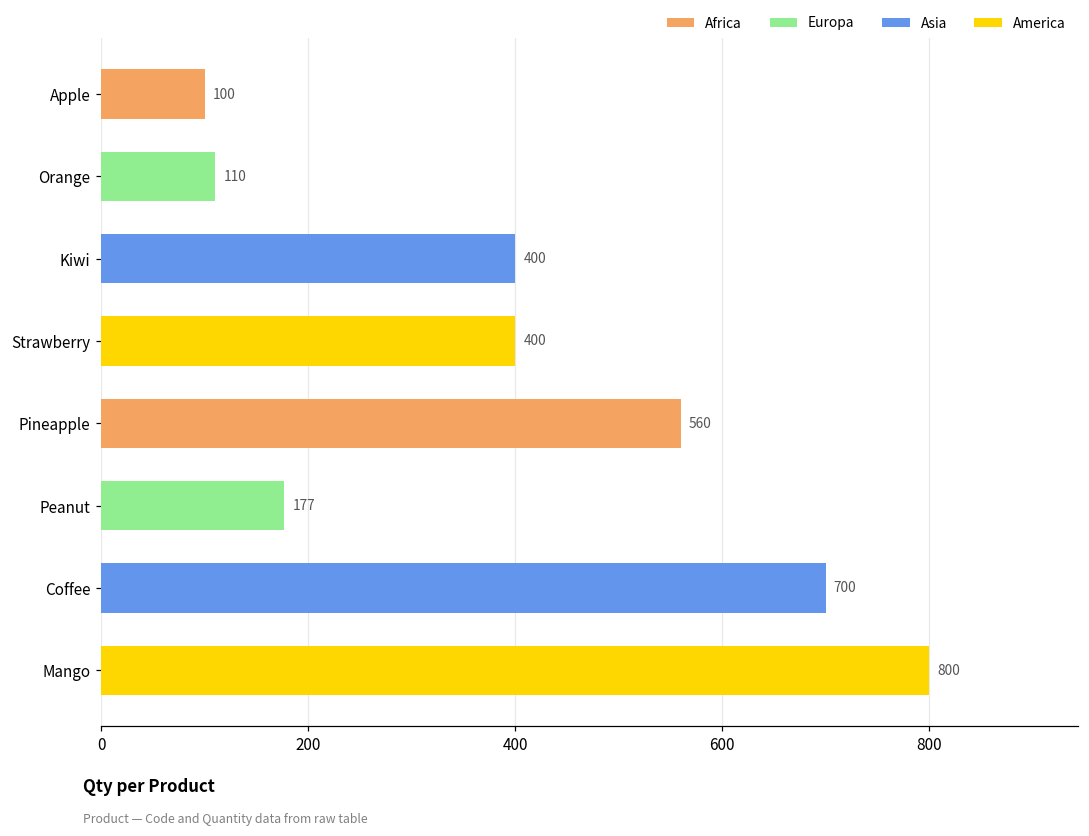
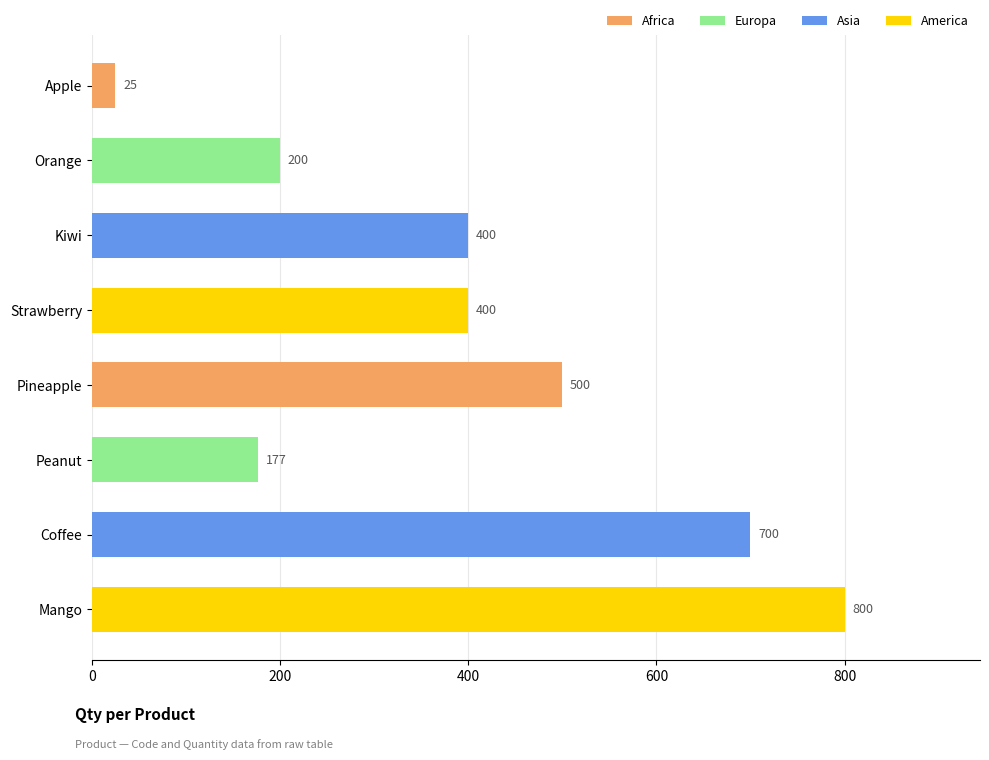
Apple: 100 -> 25
Orange: 110 -> 200
Pineapple: 560 -> 500
